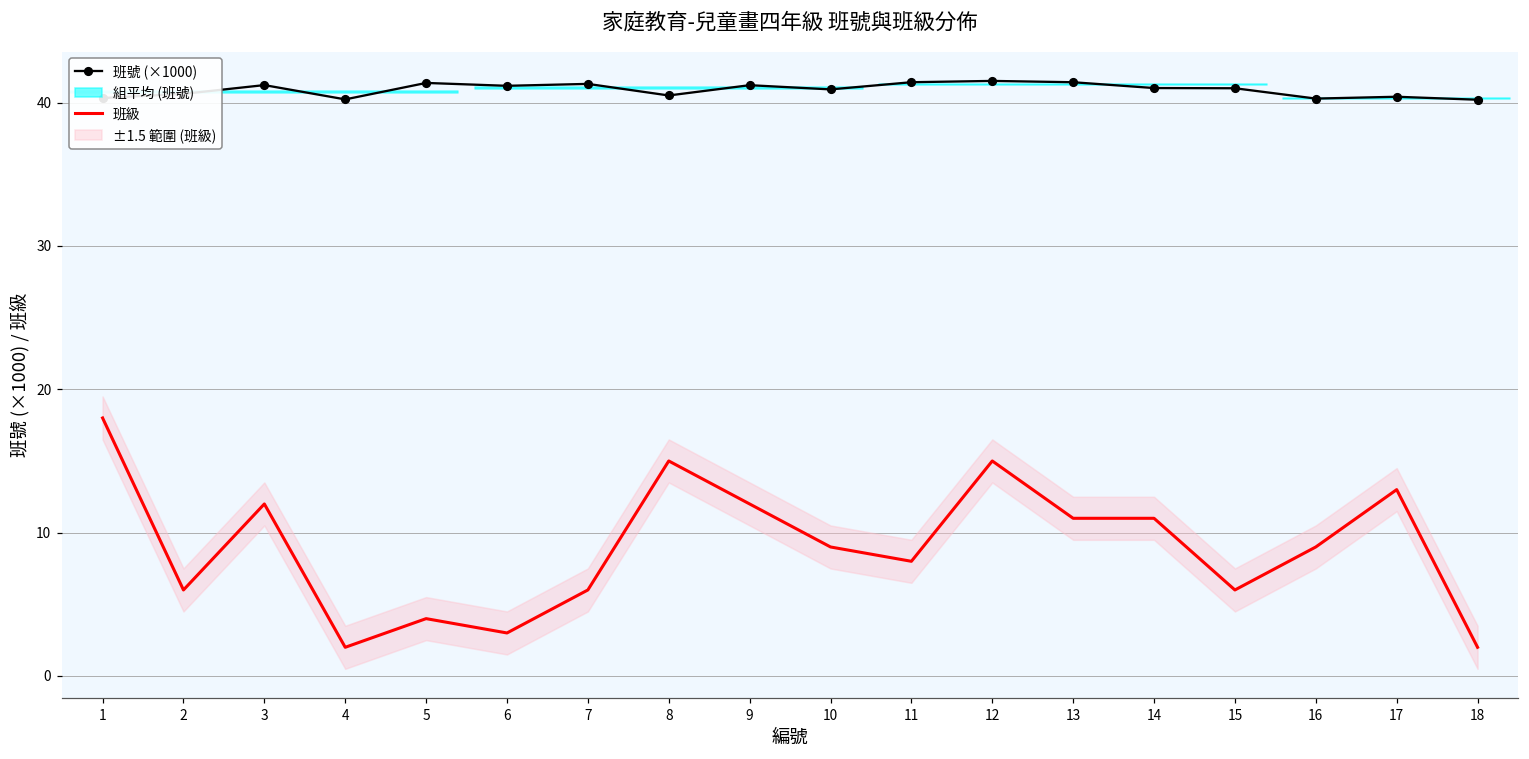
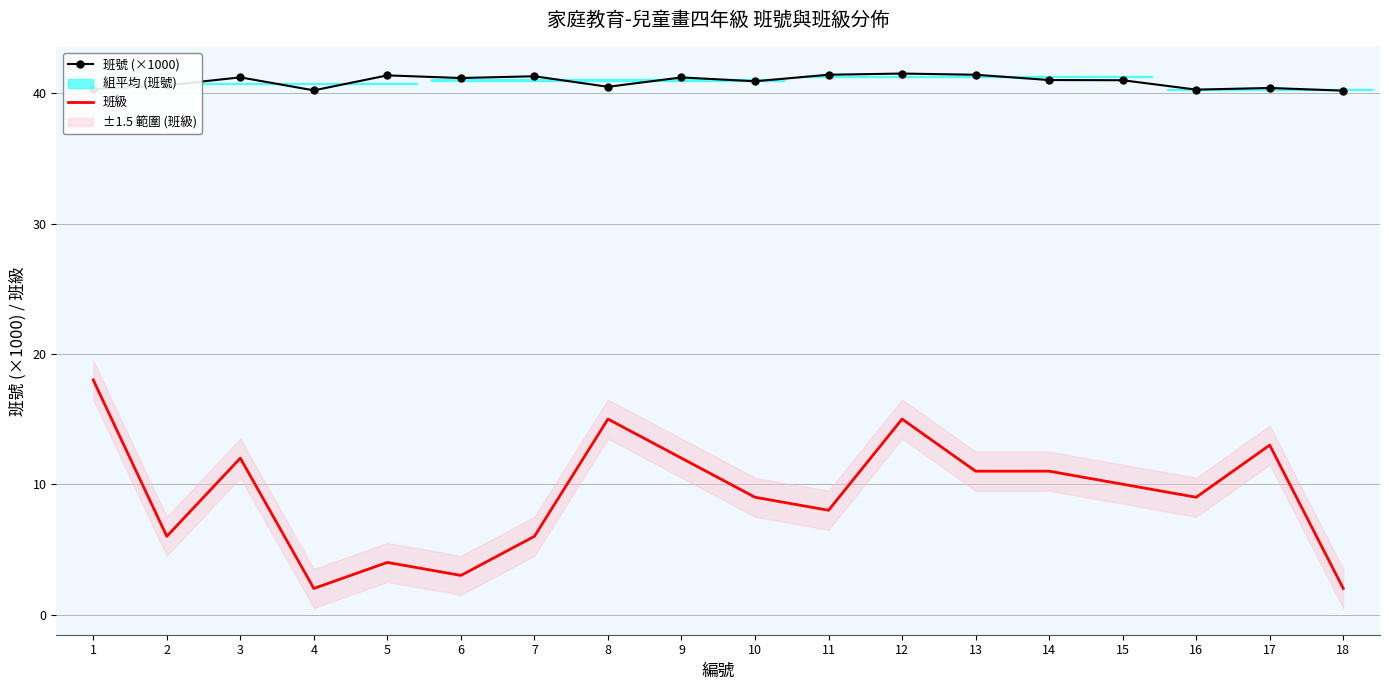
班級, 15: 6 -> 10
